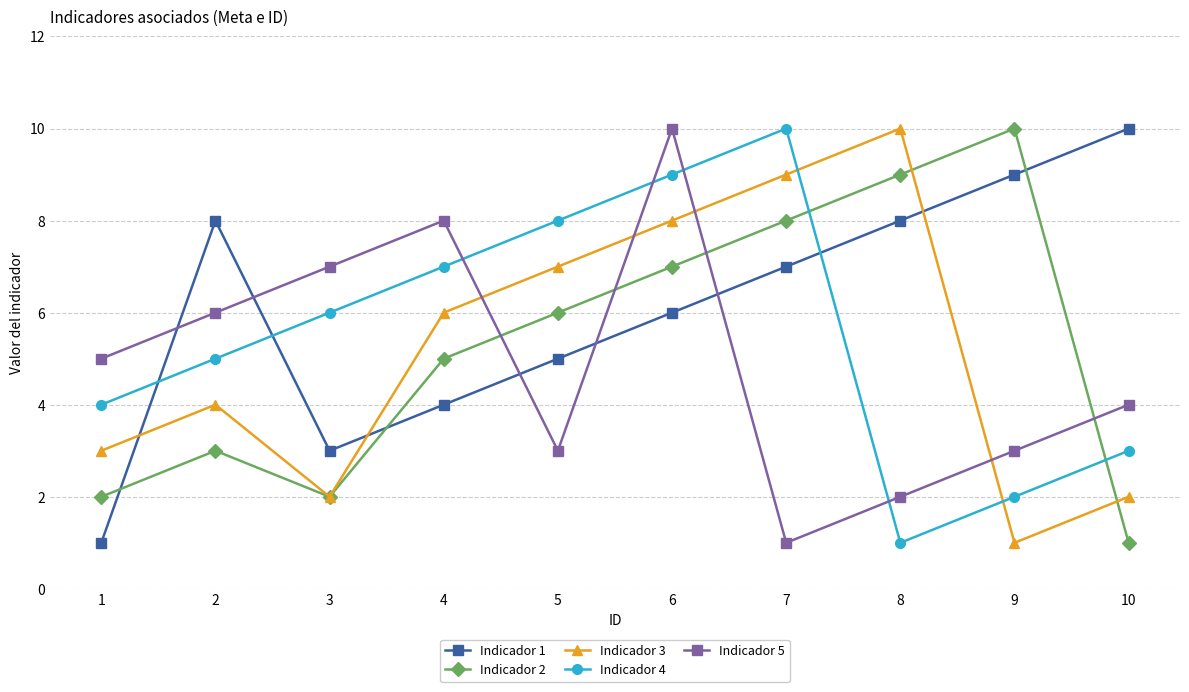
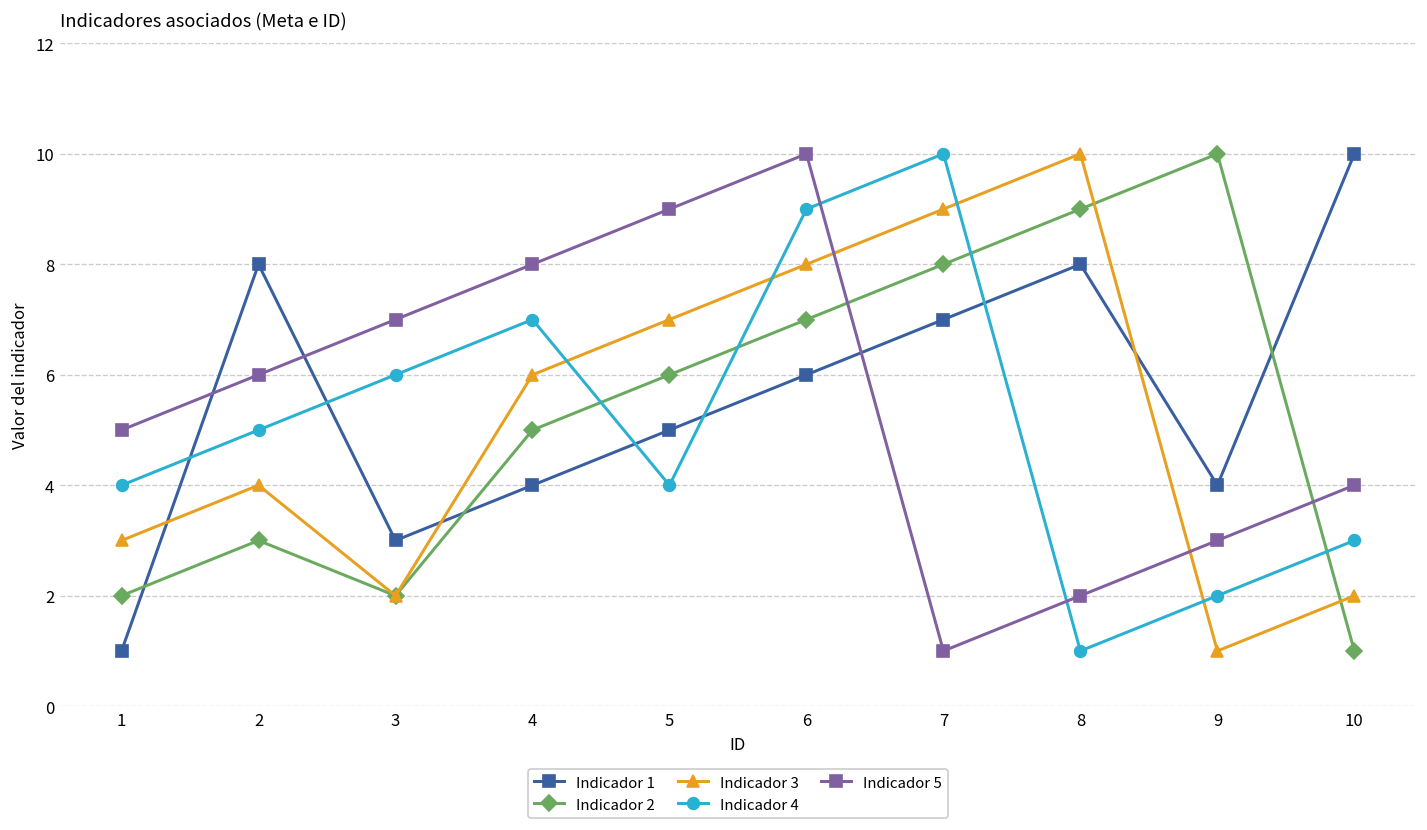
Indicador 4, 5: 8 -> 4
Indicador 5, 5: 3 -> 9
Indicador 1, 9: 9 -> 4
